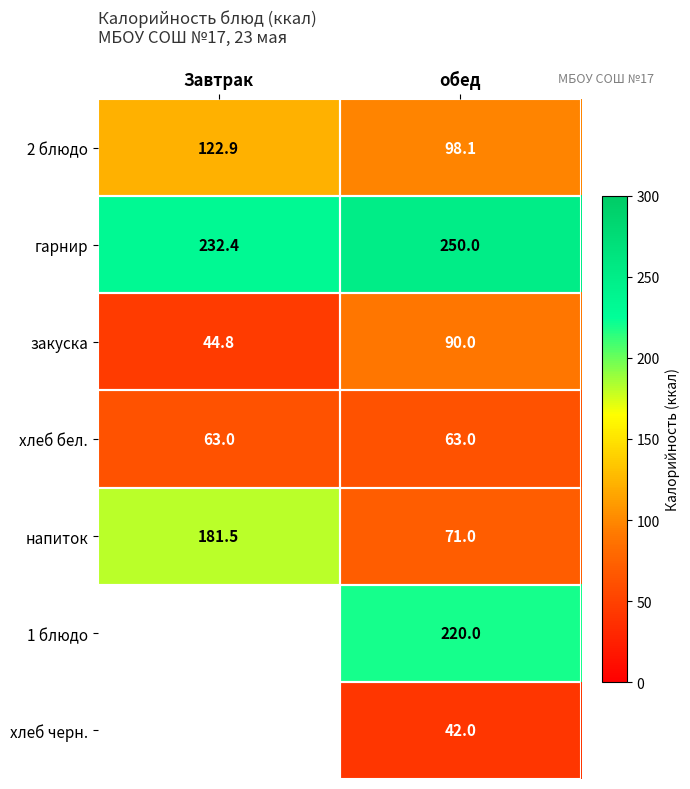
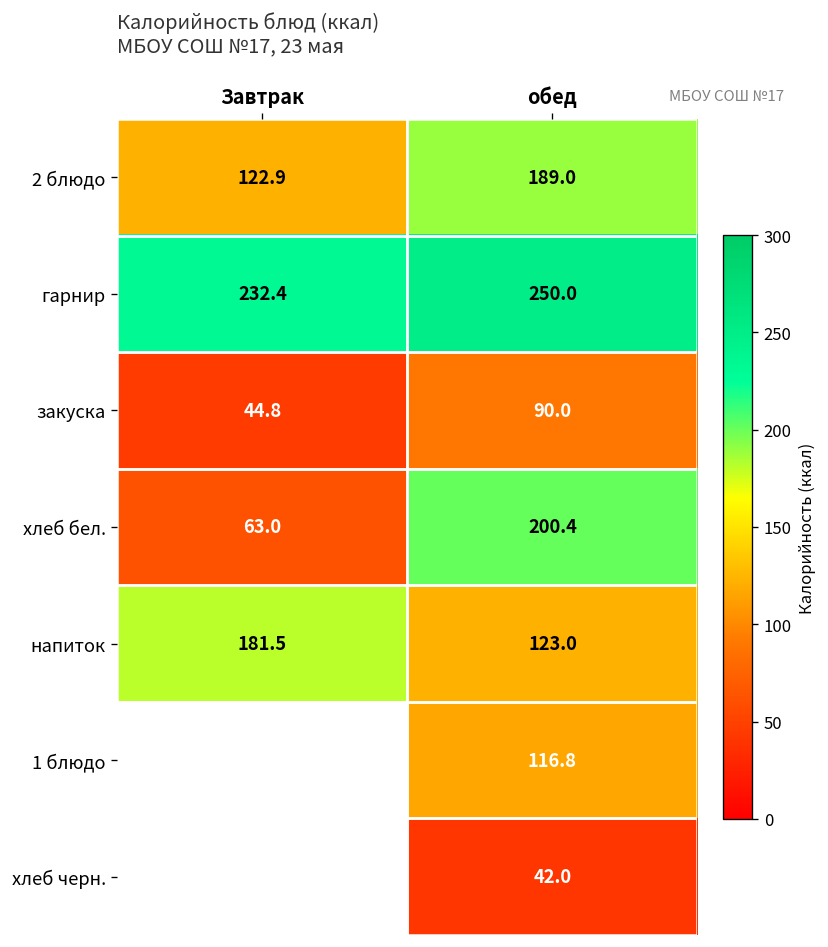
2 блюдо, обед: 98.1 -> 189.0
хлеб бел., обед: 63.0 -> 200.4
напиток, обед: 71.0 -> 123.0
1 блюдо, обед: 220.0 -> 116.8
